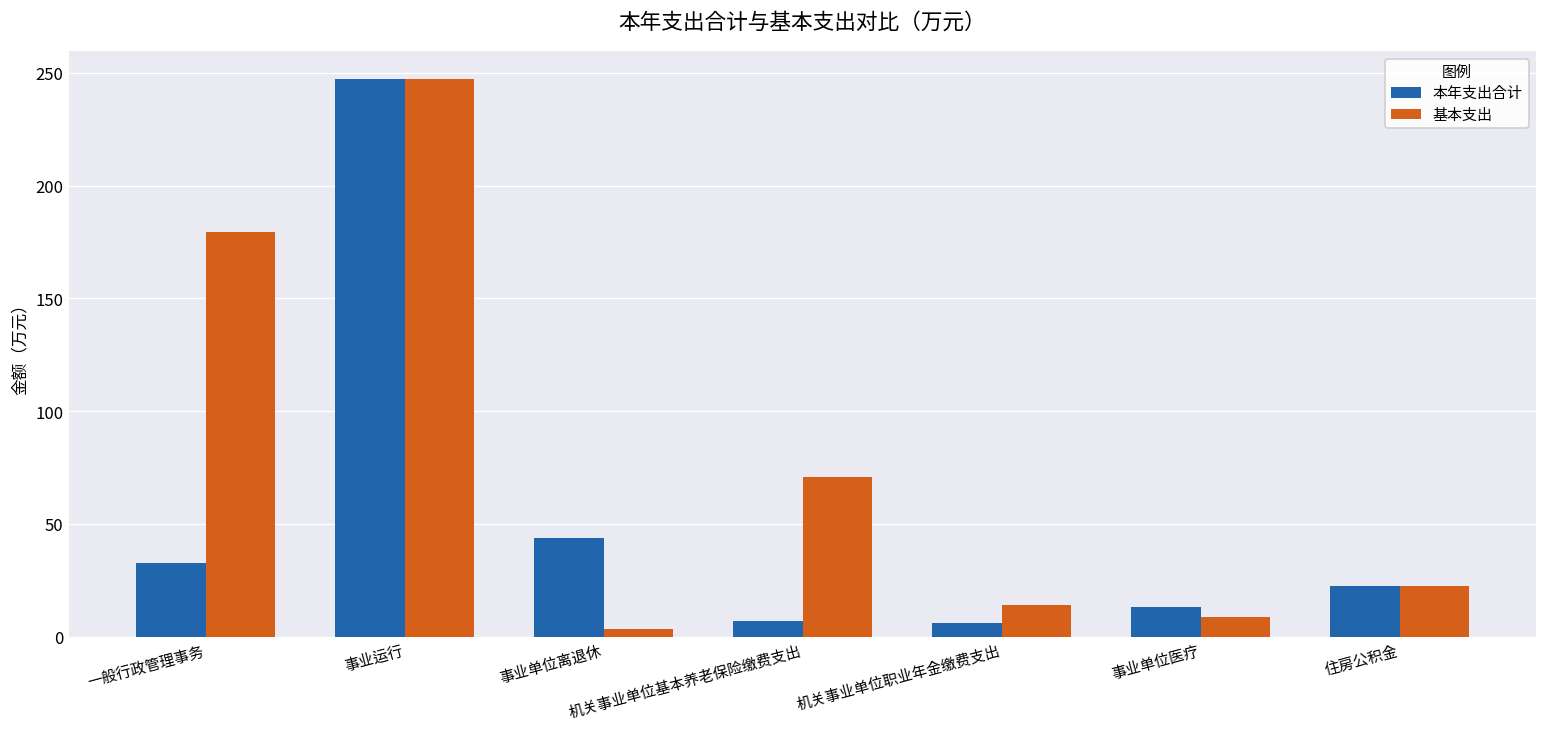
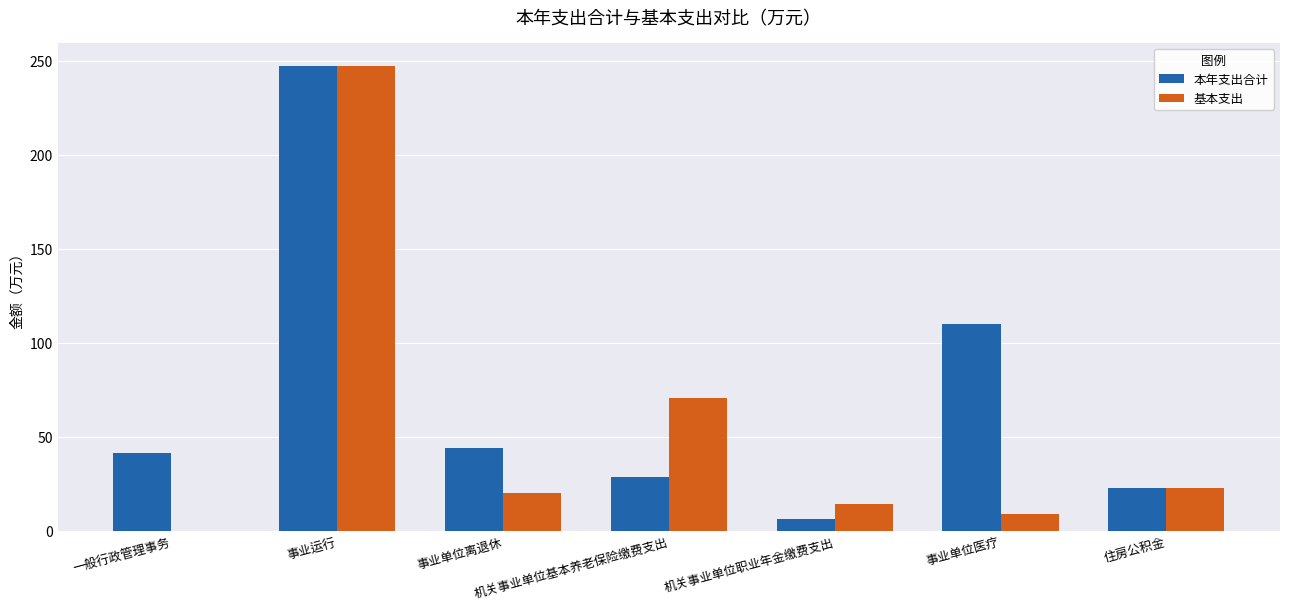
本年支出合计, 一般行政管理事务: 33 -> 41
基本支出, 一般行政管理事务: 179 -> 0
基本支出, 事业单位离退休: 3 -> 20
本年支出合计, 机关事业单位基本养老保险缴费支出: 7 -> 29
本年支出合计, 事业单位医疗: 13 -> 110
